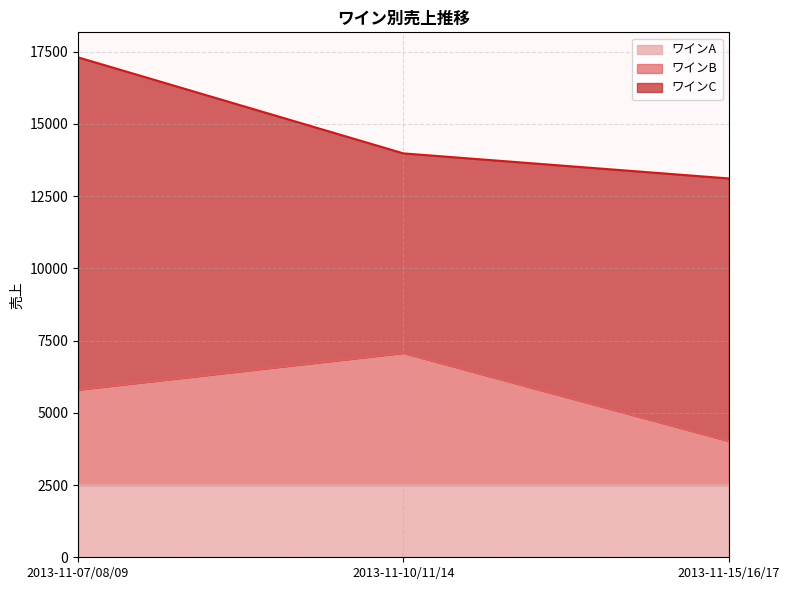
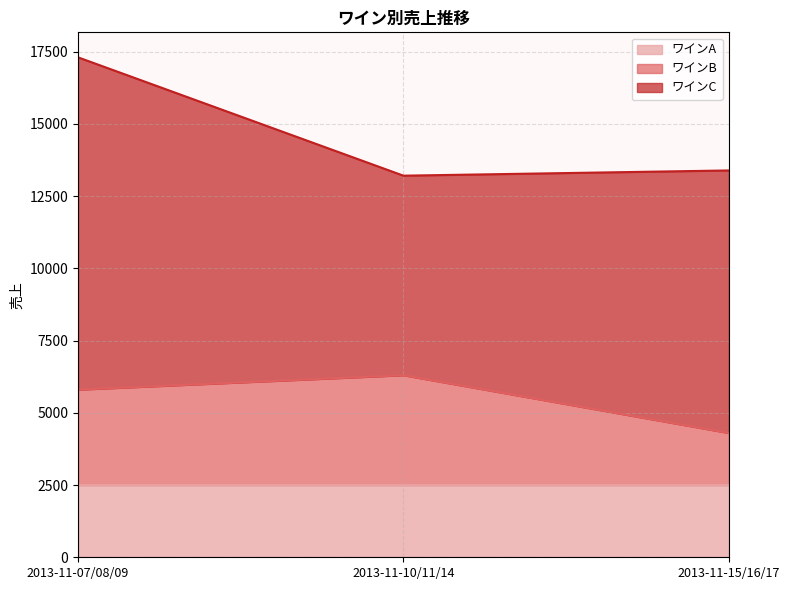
ワインB, 2013-11-10/11/14: 4600 -> 3800
ワインB, 2013-11-15/16/17: 1500 -> 1800
